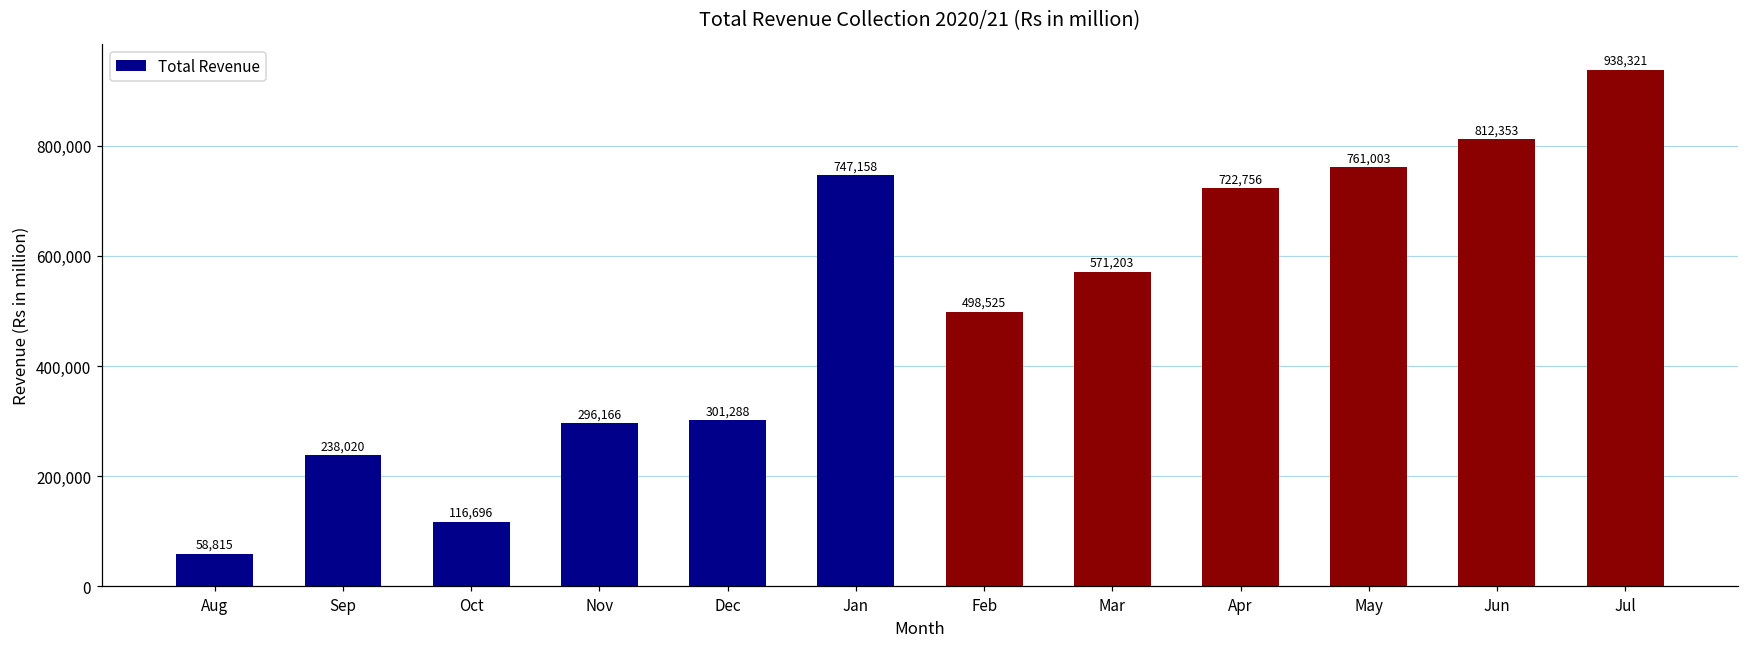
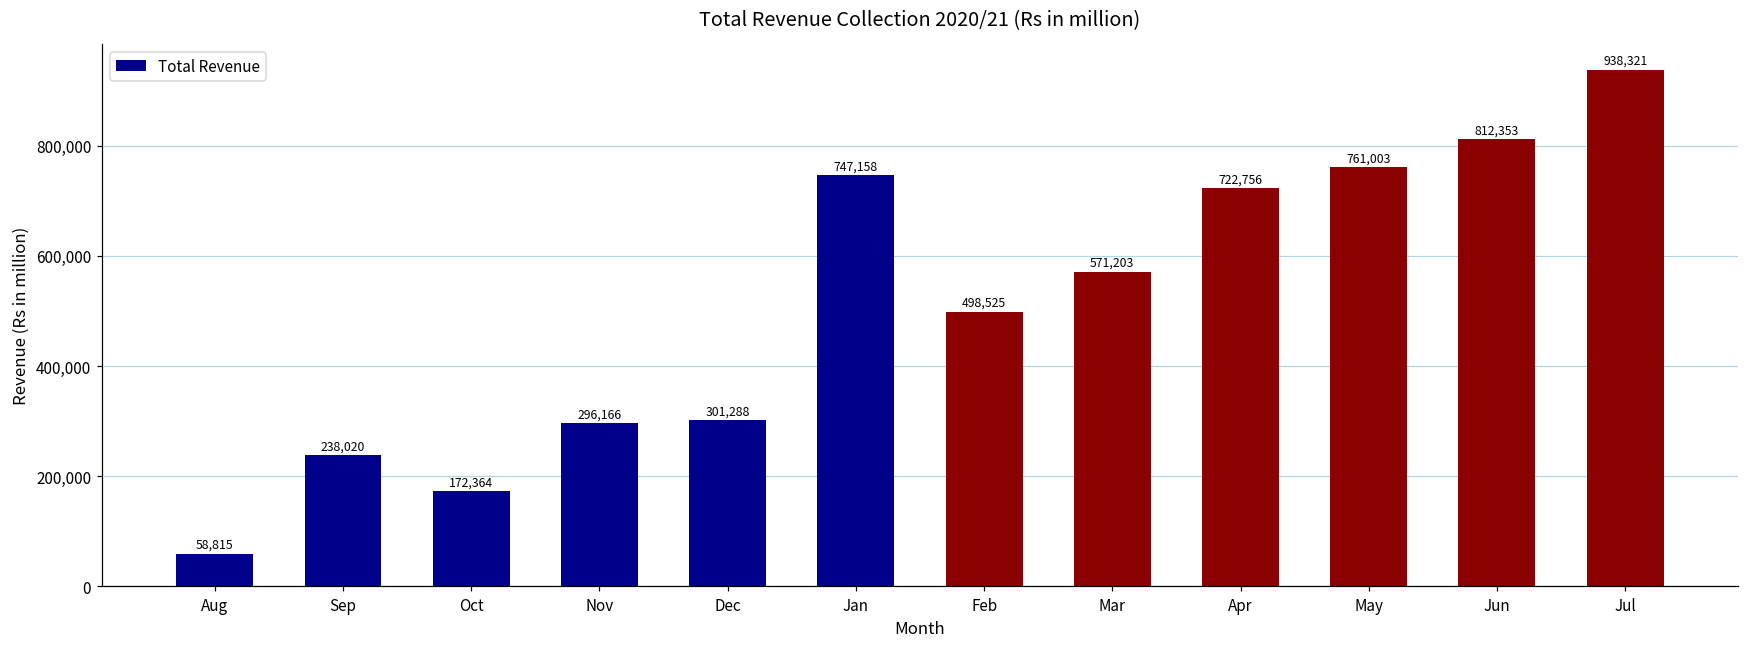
Oct: 116,696 -> 172,364
